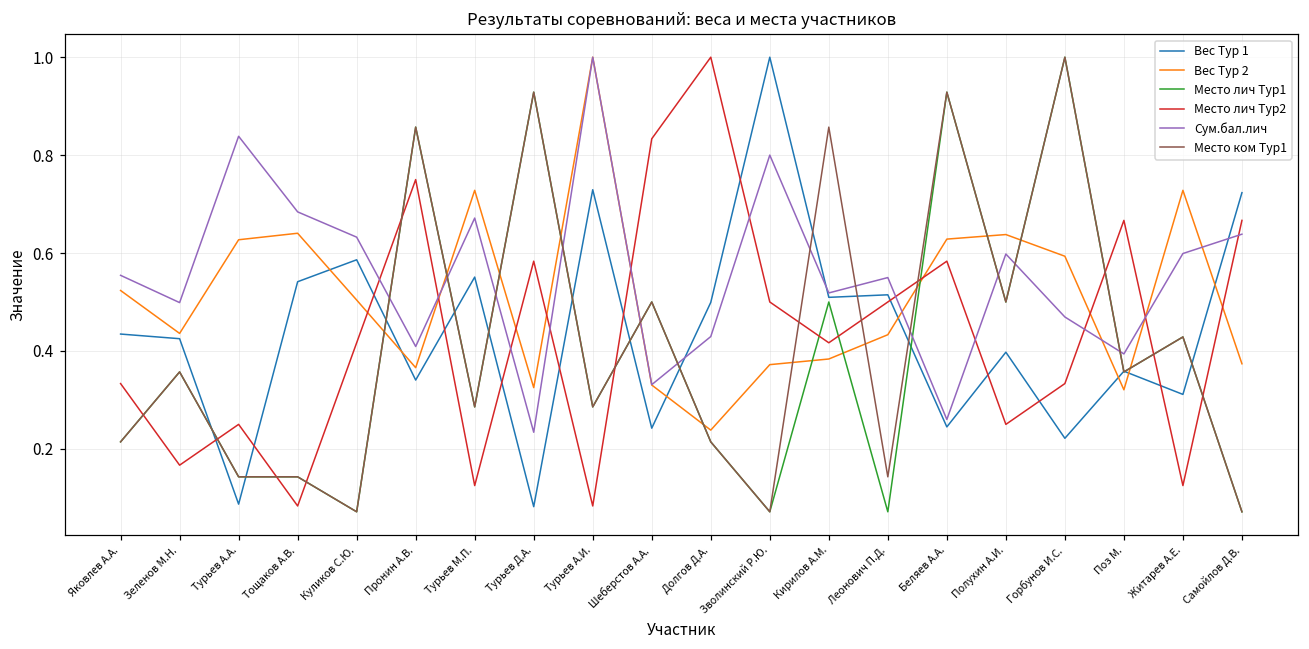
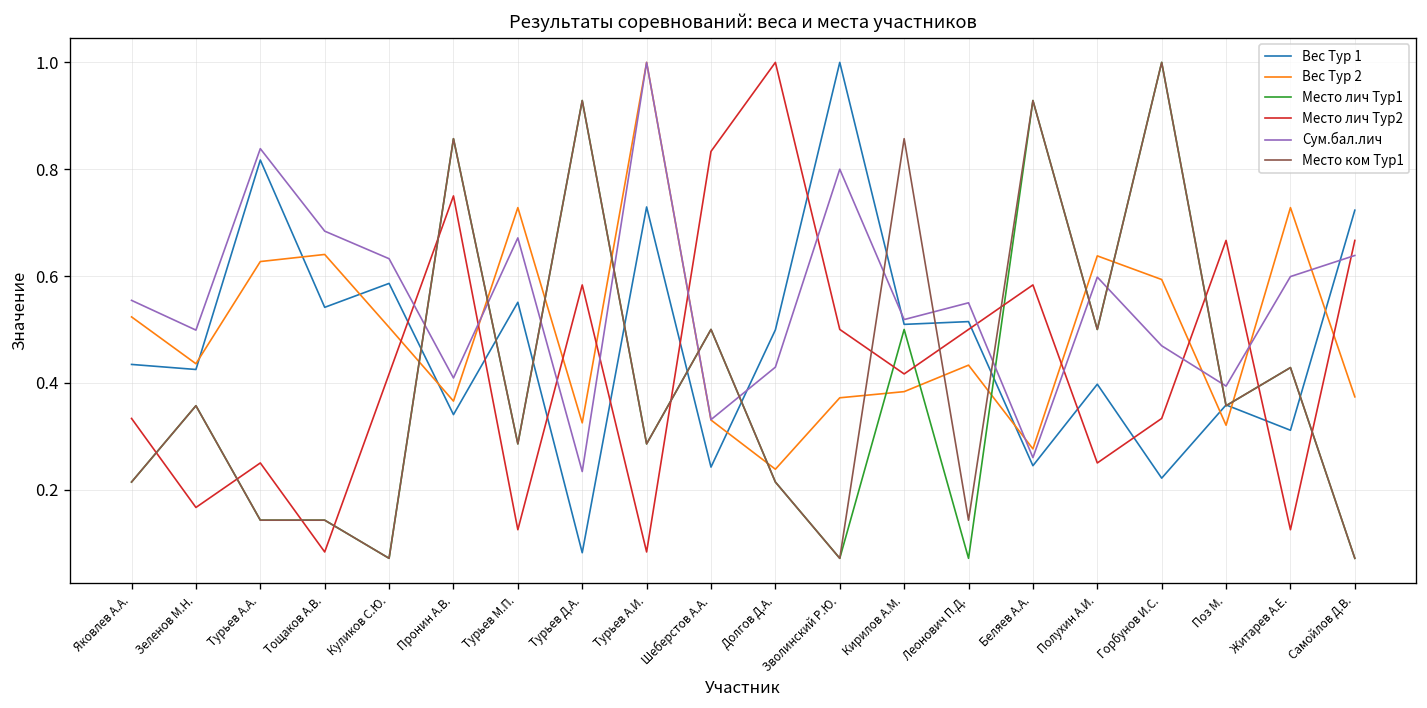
Вес Тур 1, Турьев А.А.: 0.09 -> 0.82
Вес Тур 2, Беляев А.А.: 0.63 -> 0.28
